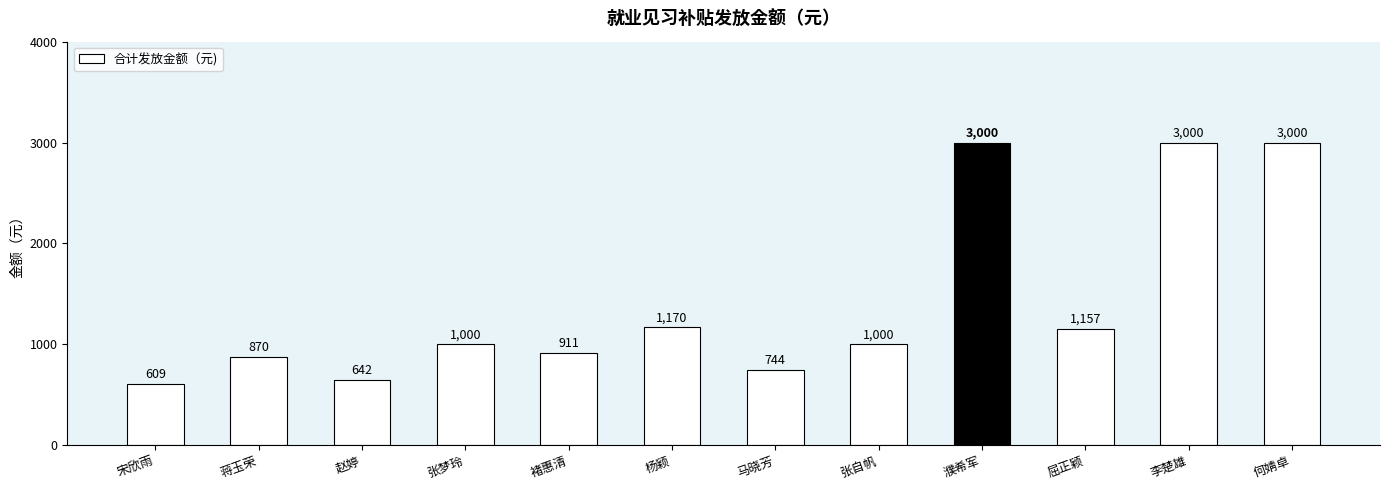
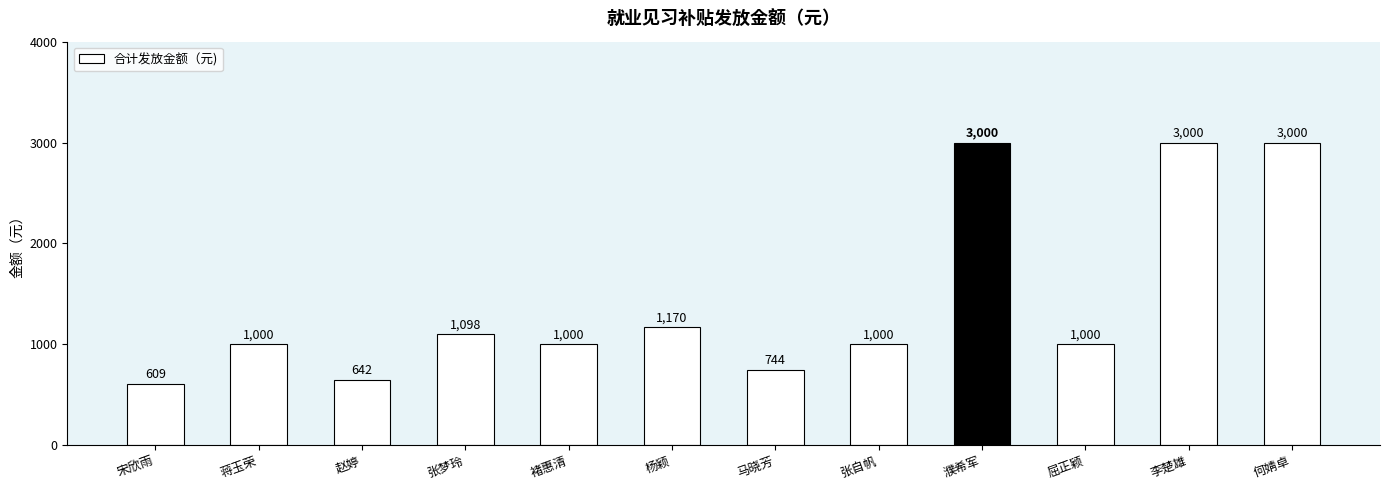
蒋玉荣: 870 -> 1,000
张梦玲: 1,000 -> 1,098
褚惠清: 911 -> 1,000
屈正颖: 1,157 -> 1,000
